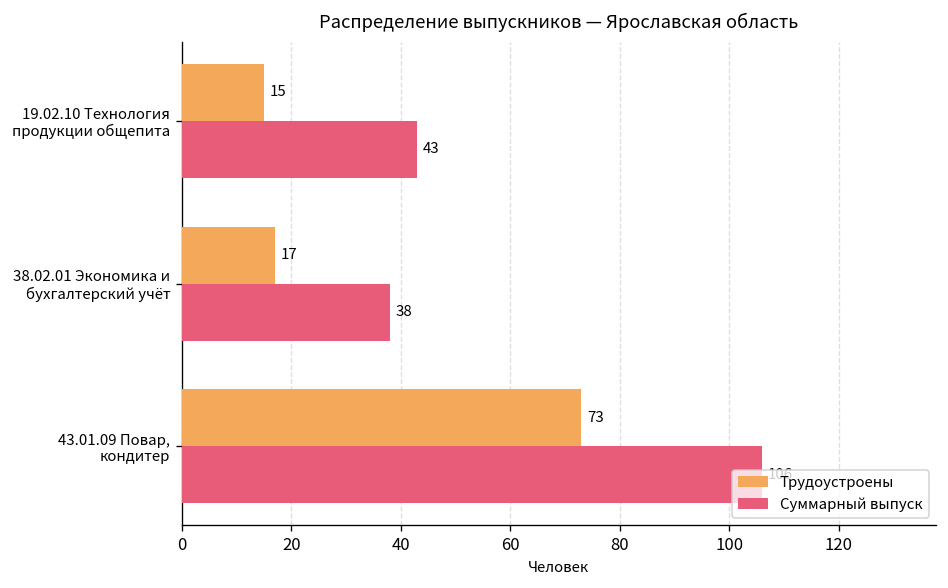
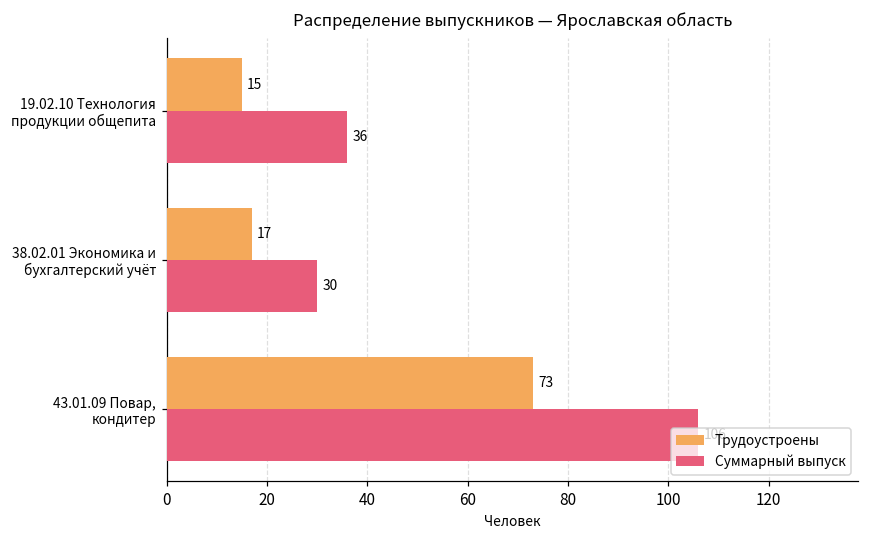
Суммарный выпуск, 19.02.10 Технология продукции общепита: 43 -> 36
Суммарный выпуск, 38.02.01 Экономика и бухгалтерский учёт: 38 -> 30
